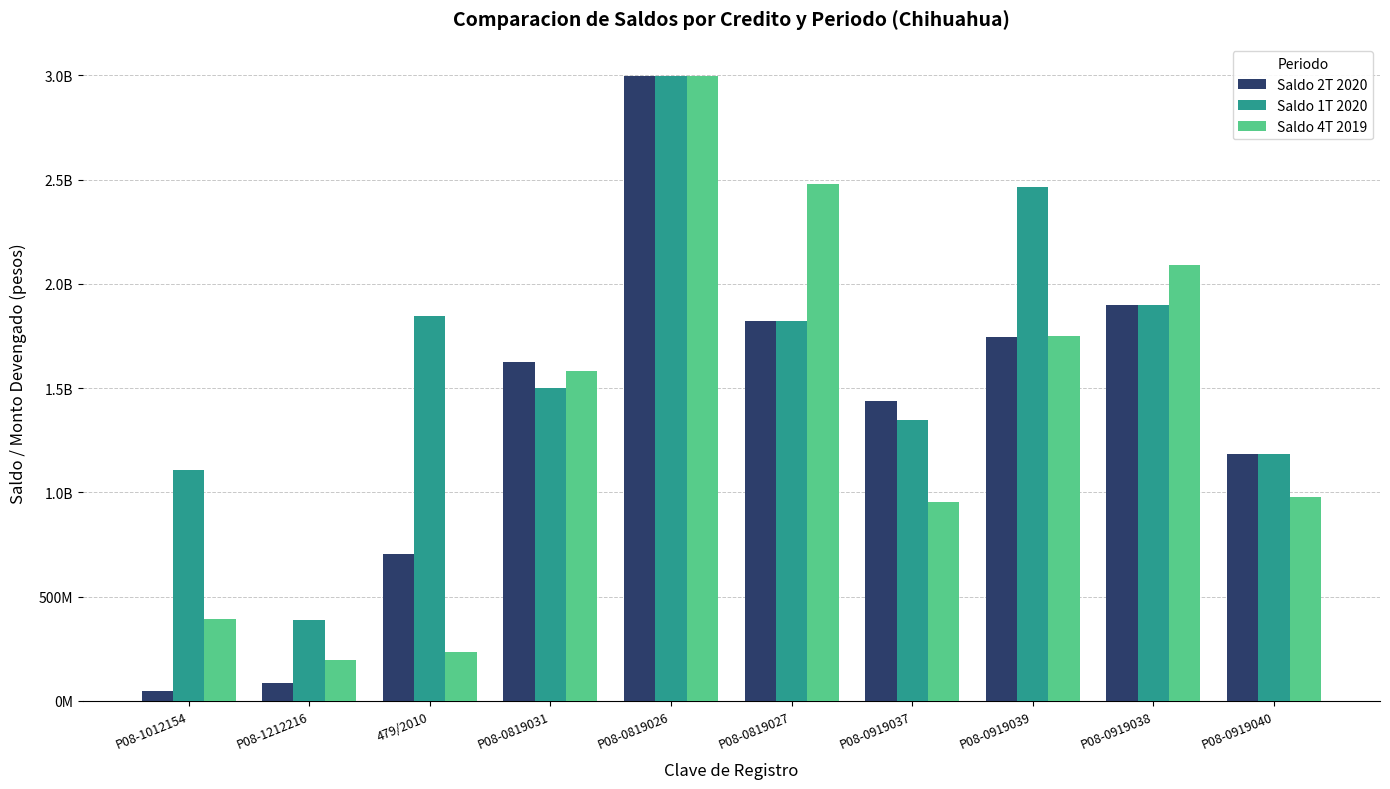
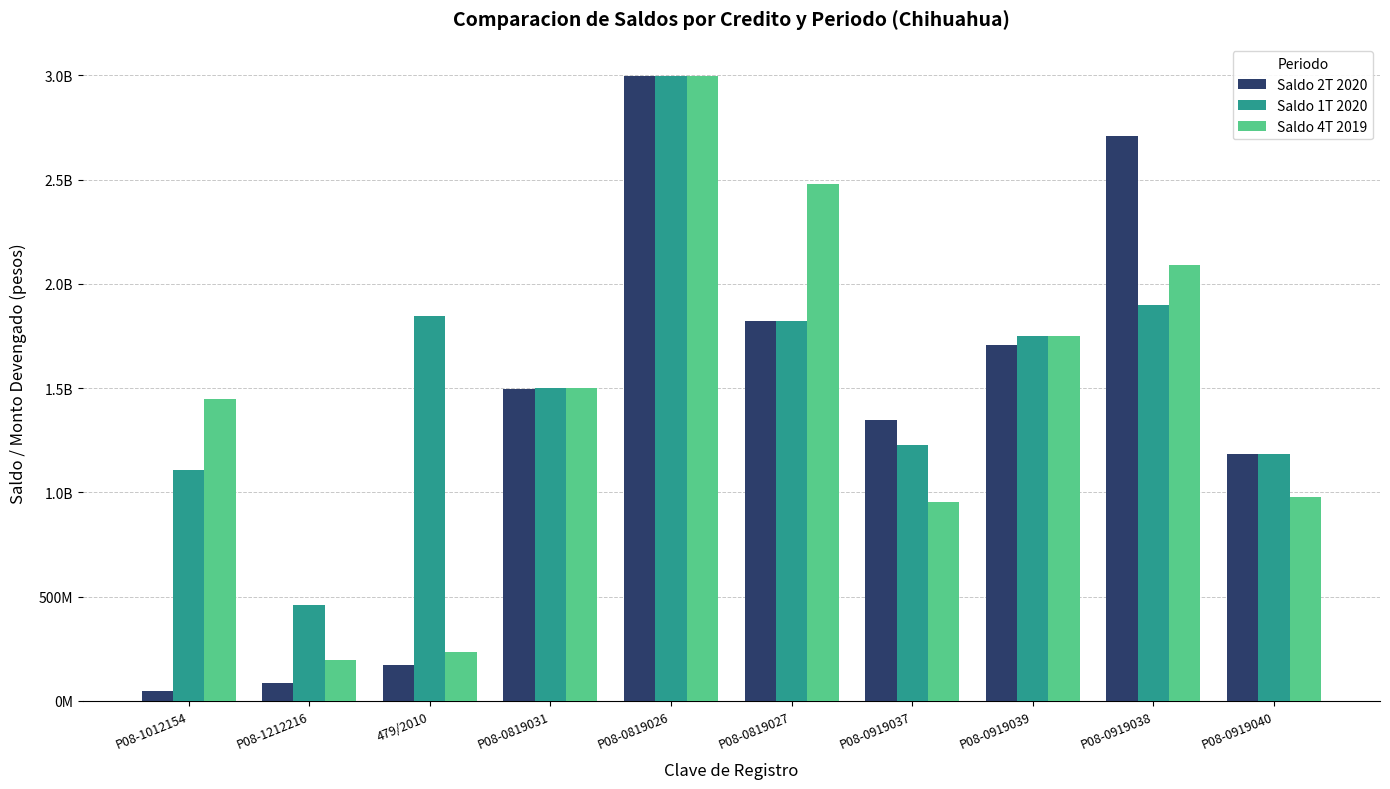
Saldo 4T 2019, P08-1012154: 390000000 -> 1450000000
Saldo 1T 2020, P08-1212216: 390000000 -> 460000000
Saldo 2T 2020, 479/2010: 710000000 -> 170000000
Saldo 2T 2020, P08-0819031: 1630000000 -> 1500000000
Saldo 4T 2019, P08-0819031: 1580000000 -> 1500000000
Saldo 2T 2020, P08-0919037: 1440000000 -> 1350000000
Saldo 1T 2020, P08-0919037: 1350000000 -> 1230000000
Saldo 2T 2020, P08-0919039: 1750000000 -> 1710000000
Saldo 1T 2020, P08-0919039: 2460000000 -> 1750000000
Saldo 2T 2020, P08-0919038: 1900000000 -> 2710000000
